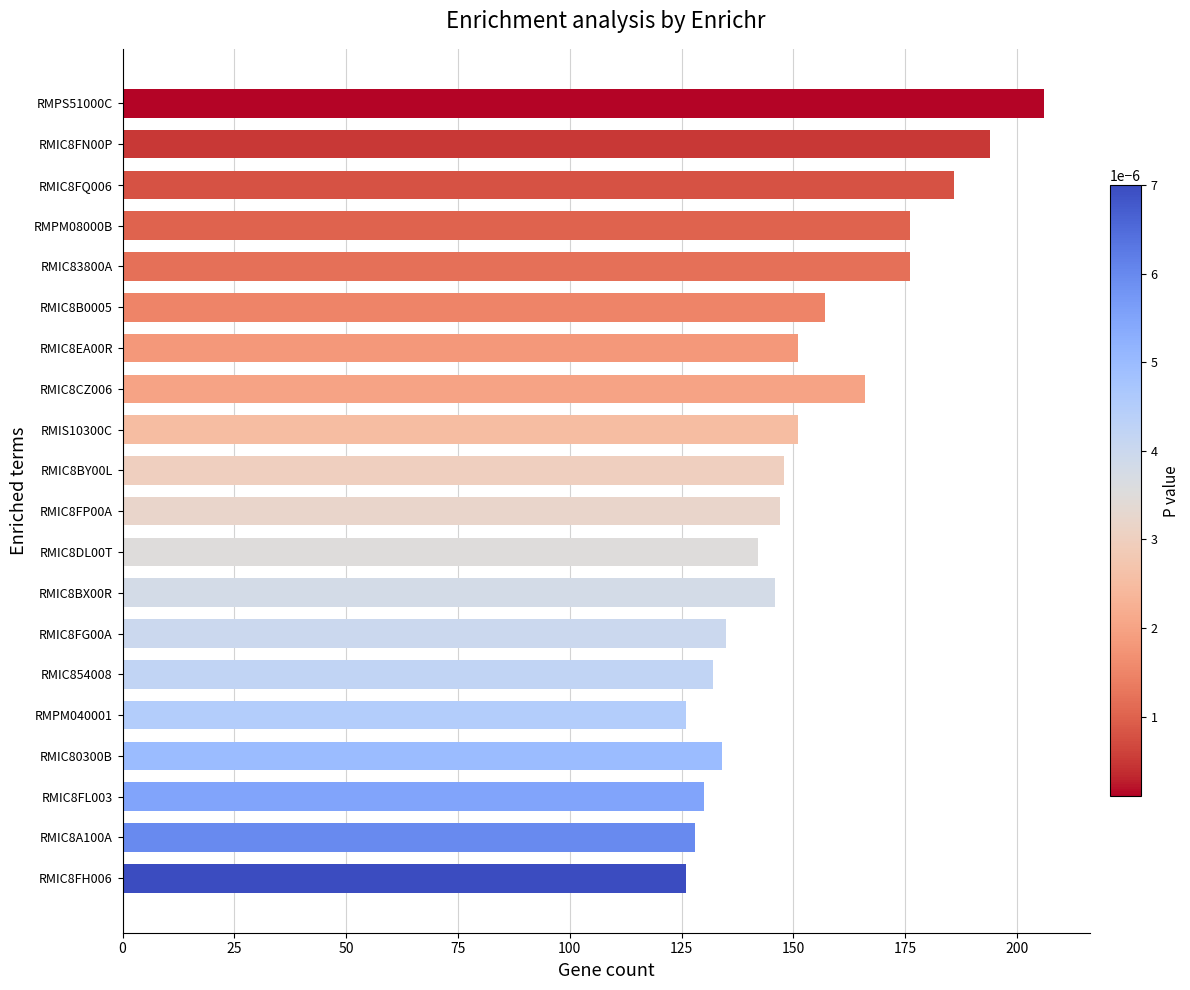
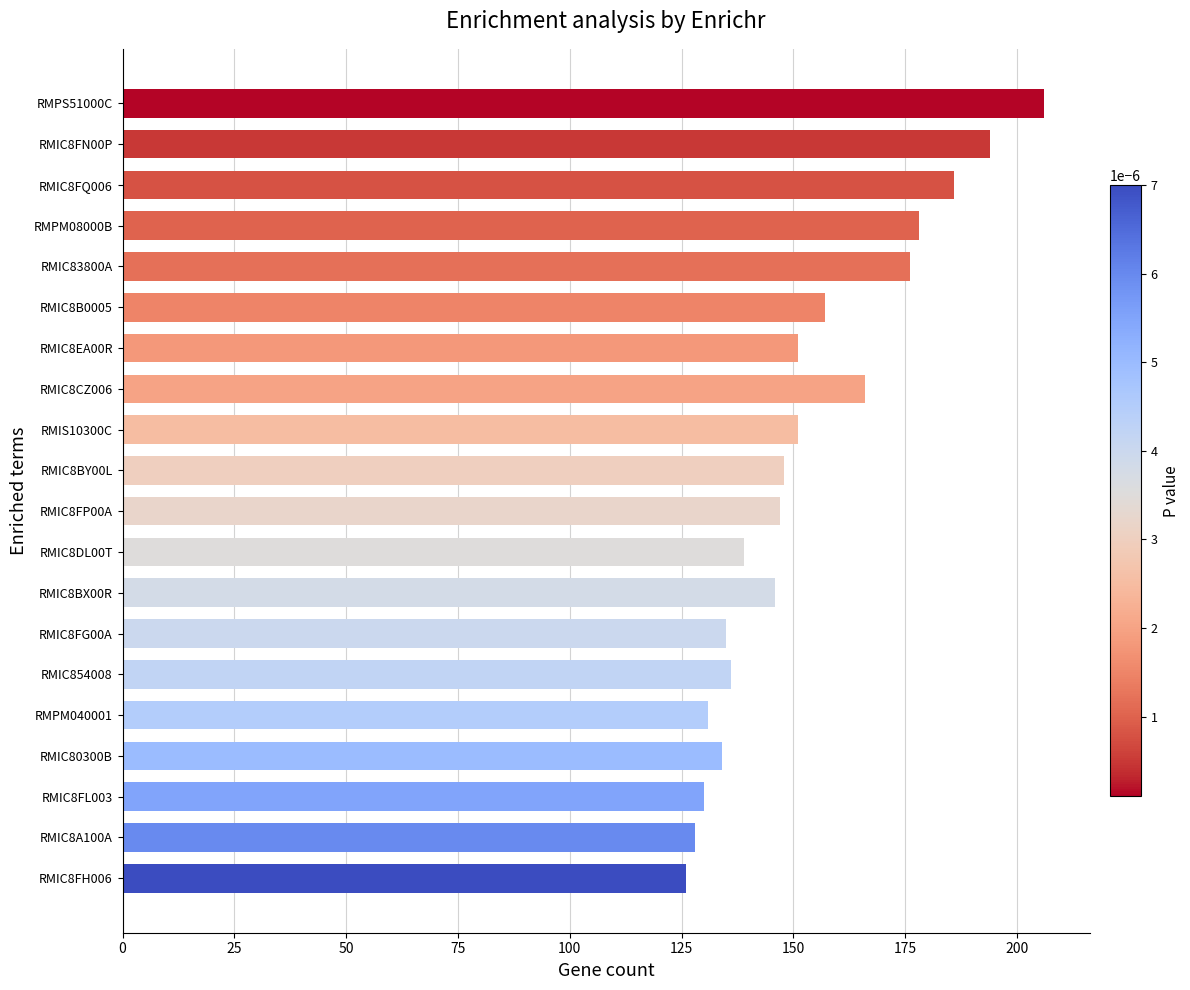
RMPM08000B: 176 -> 178
RMIC8DL00T: 142 -> 139
RMIC854008: 132 -> 136
RMPM040001: 126 -> 131
